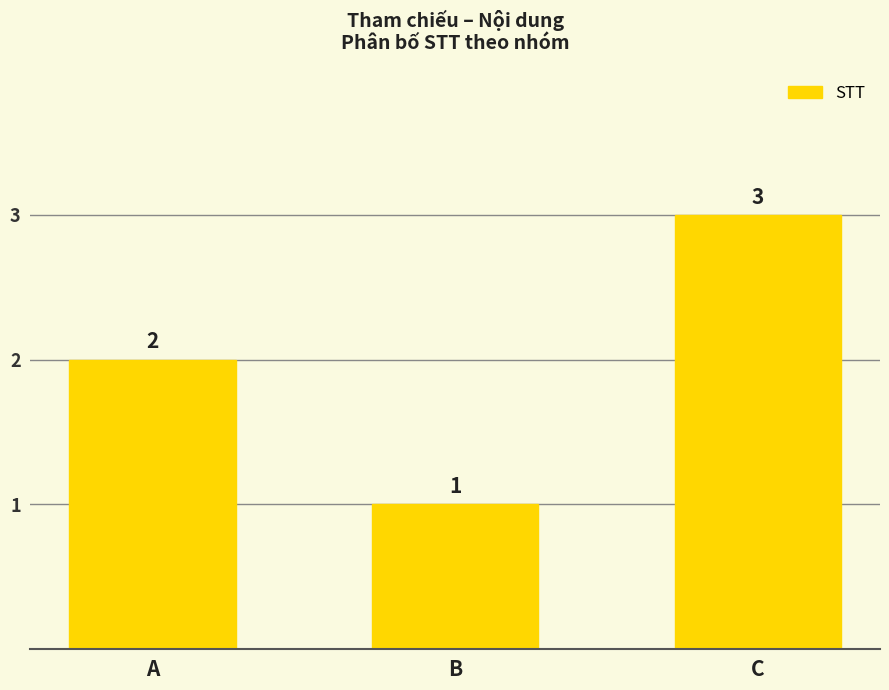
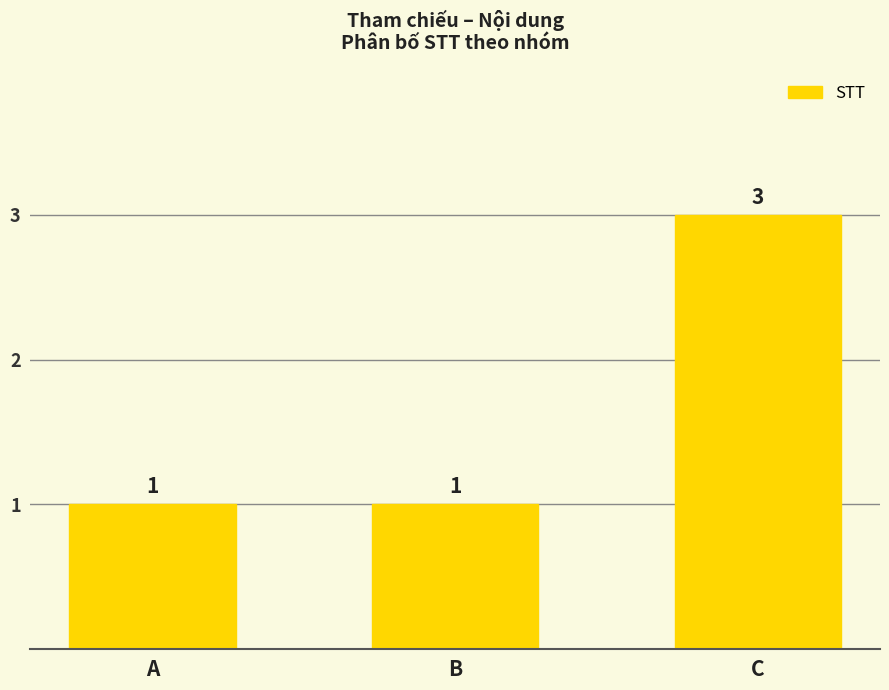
A: 2 -> 1
